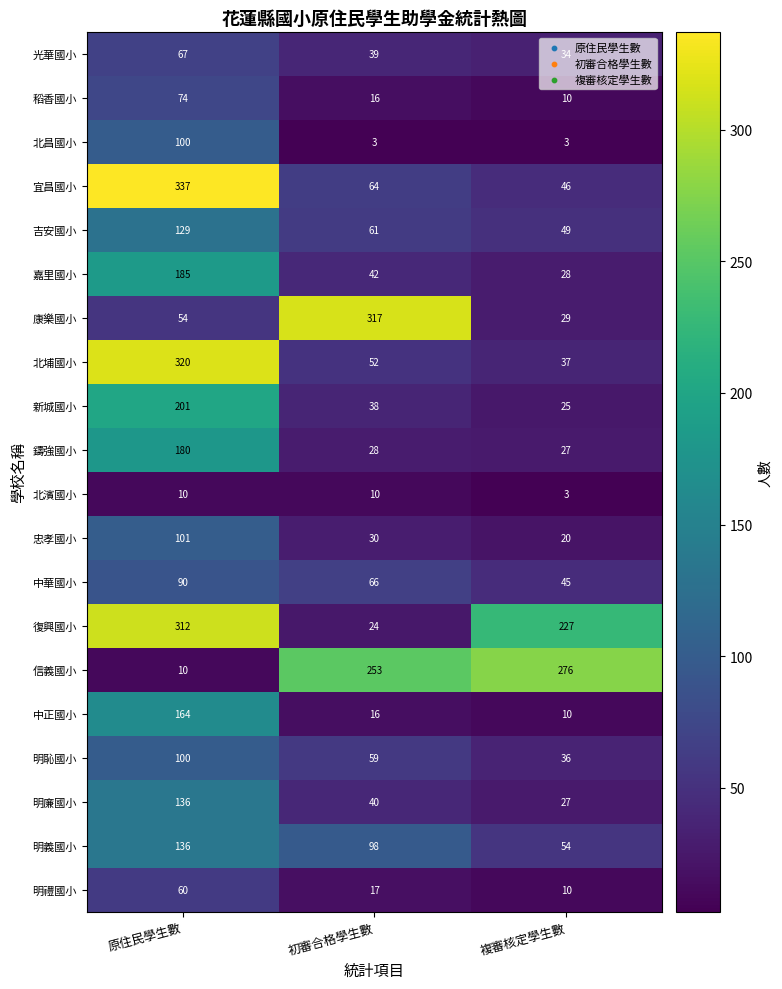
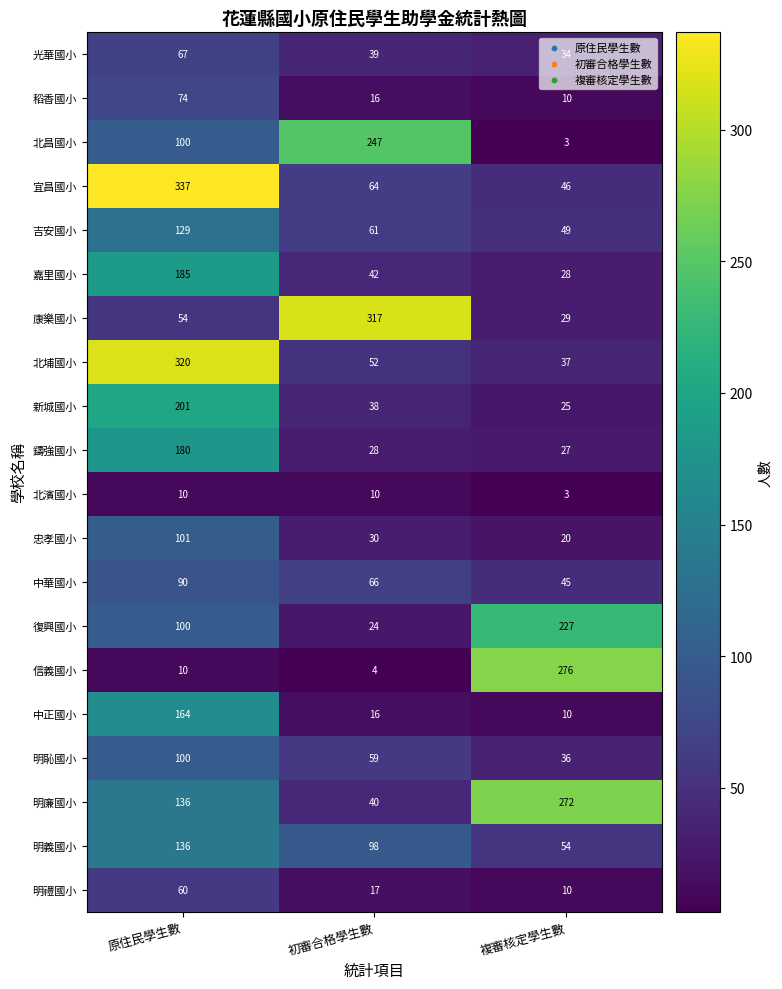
北昌國小, 初審合格學生數: 3 -> 247
復興國小, 原住民學生數: 312 -> 100
信義國小, 初審合格學生數: 253 -> 4
明廉國小, 複審核定學生數: 27 -> 272
